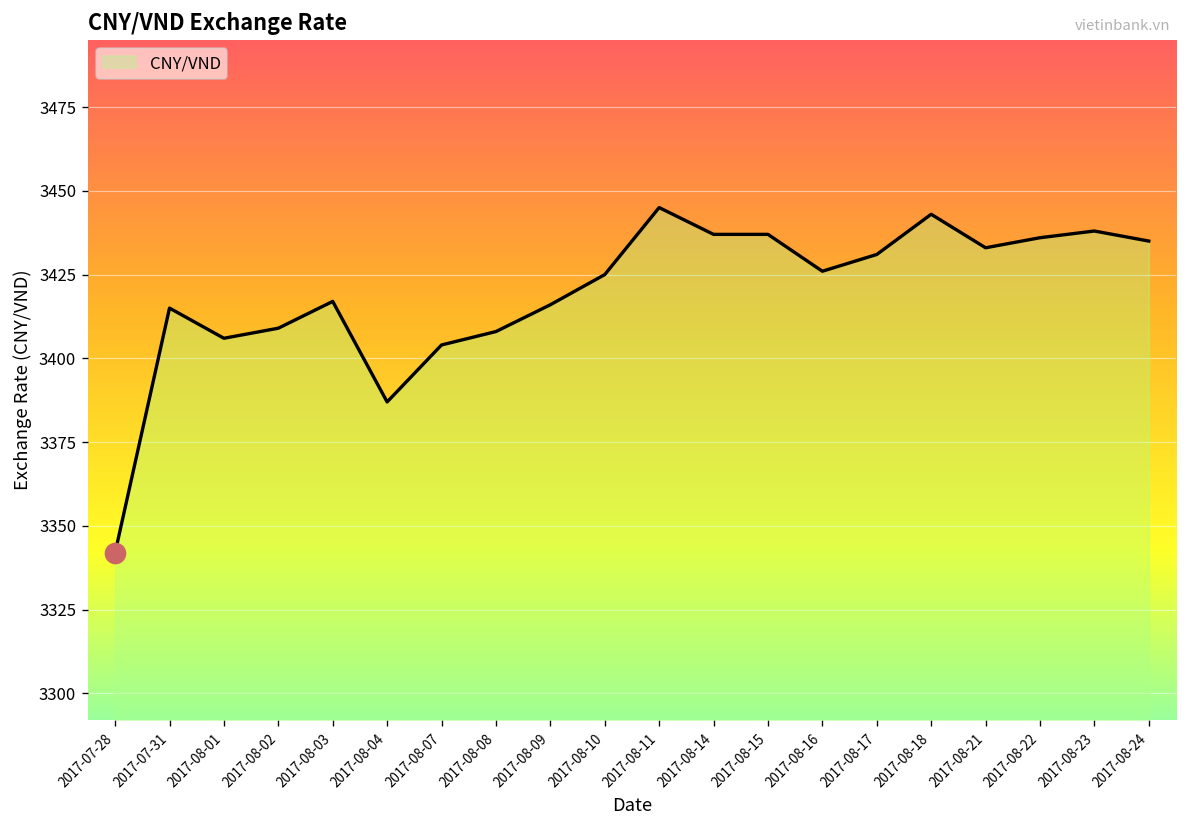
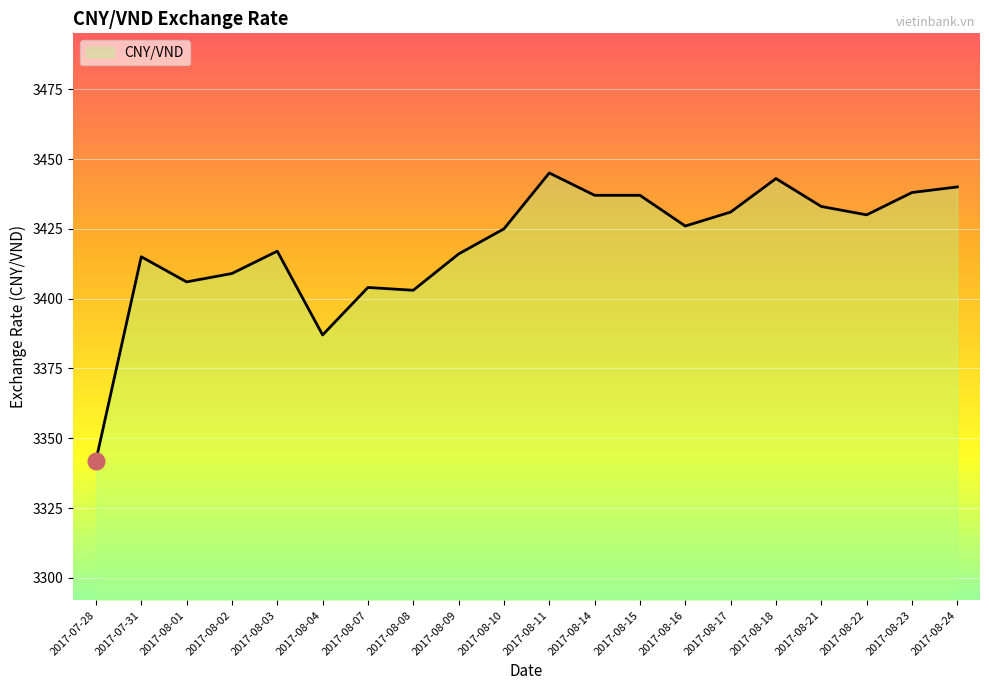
CNY/VND, 2017-08-08: 3408 -> 3403
CNY/VND, 2017-08-22: 3436 -> 3430
CNY/VND, 2017-08-24: 3435 -> 3440
